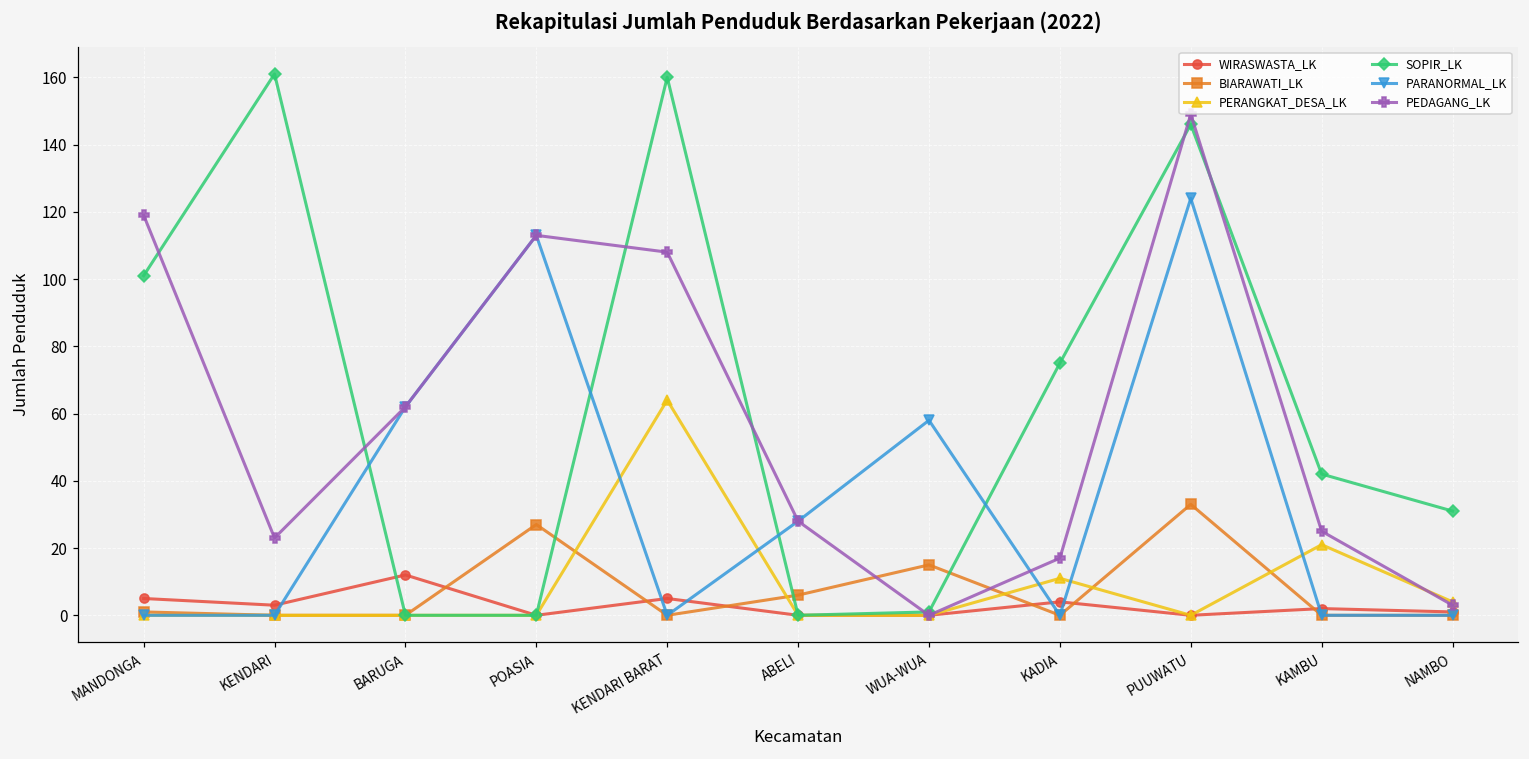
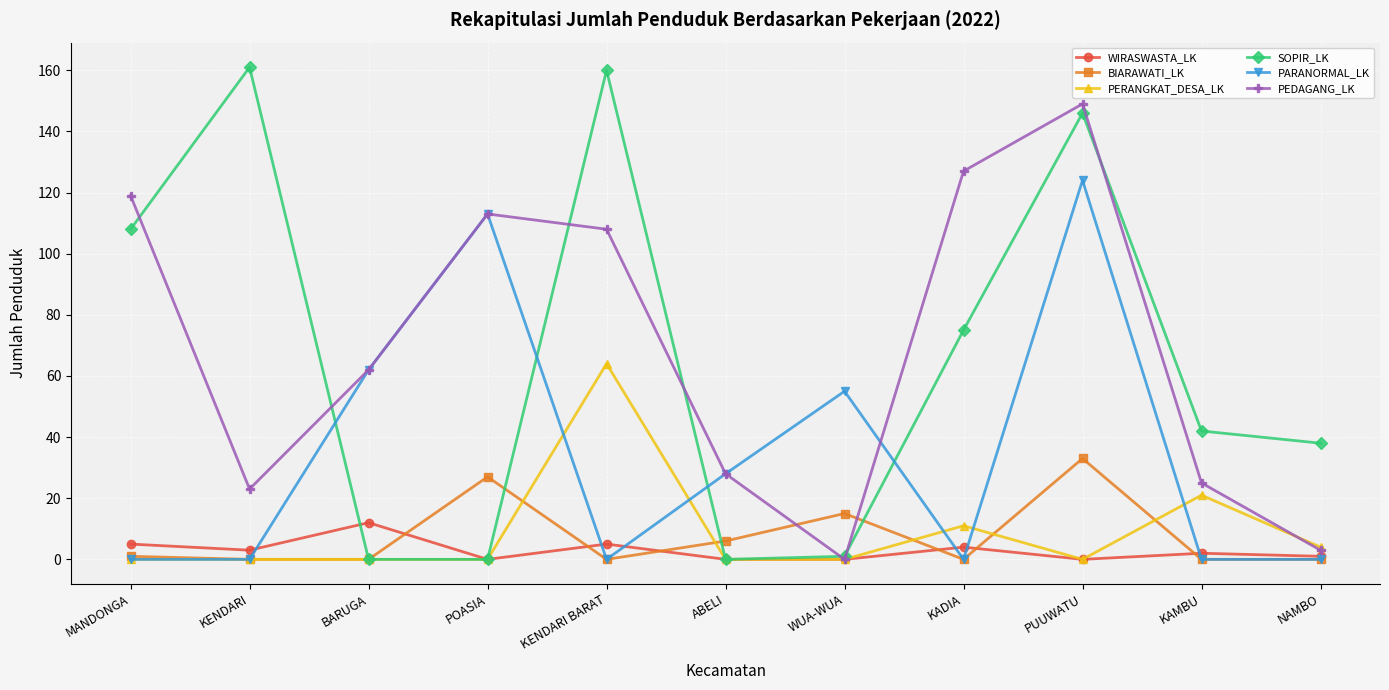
SOPIR_LK, MANDONGA: 101 -> 108
PARANORMAL_LK, WUA-WUA: 58 -> 55
PEDAGANG_LK, KADIA: 17 -> 127
SOPIR_LK, NAMBO: 31 -> 38
